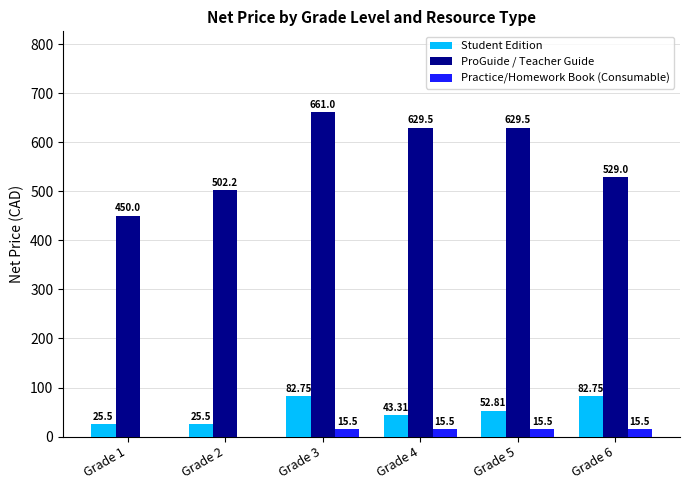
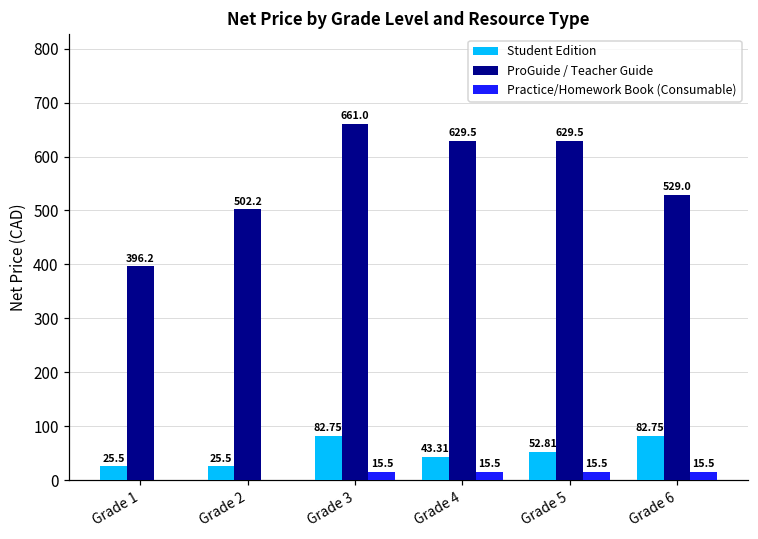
ProGuide / Teacher Guide, Grade 1: 450.0 -> 396.2
